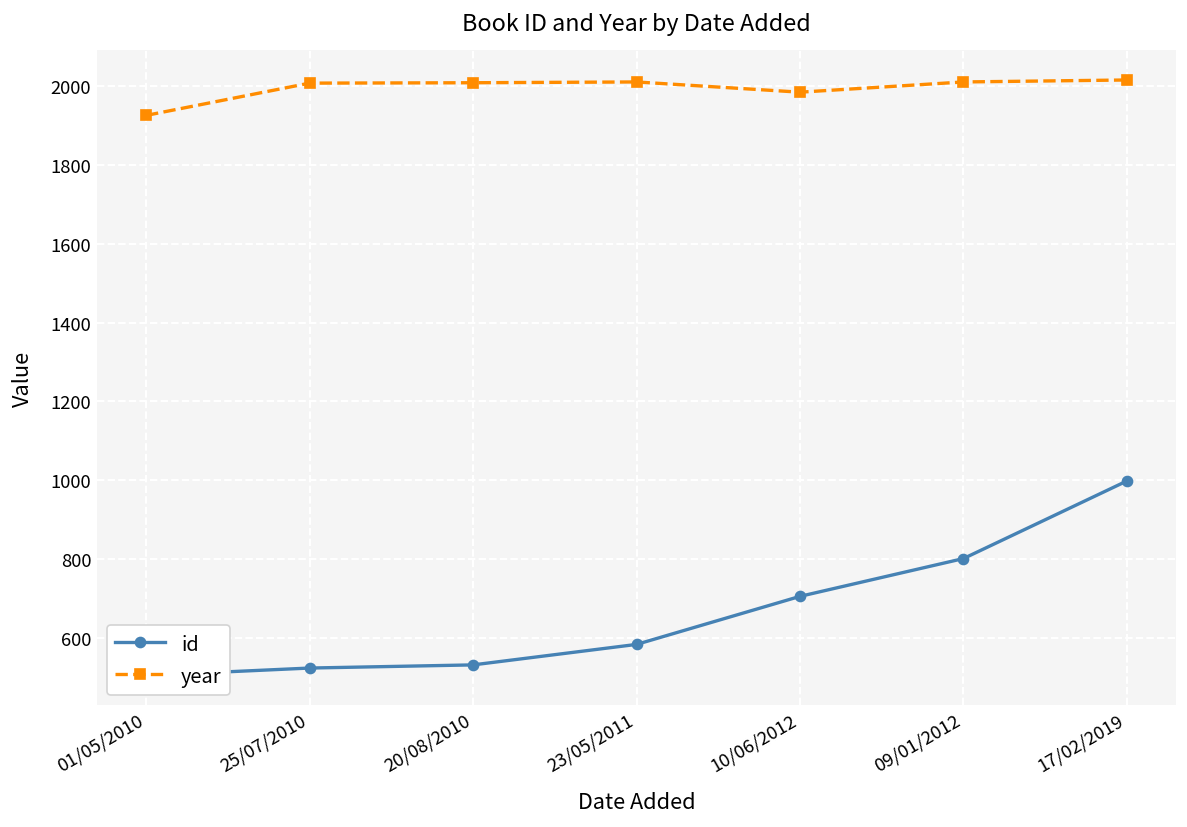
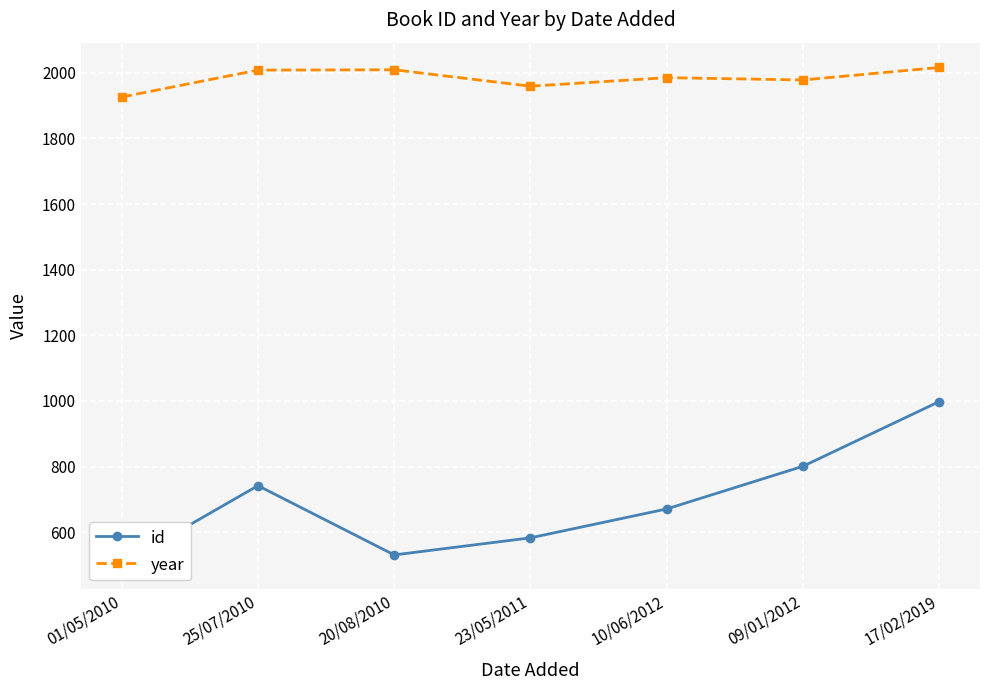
id, 25/07/2010: 520 -> 740
year, 23/05/2011: 2010 -> 1960
id, 10/06/2012: 710 -> 670
year, 09/01/2012: 2010 -> 1980
